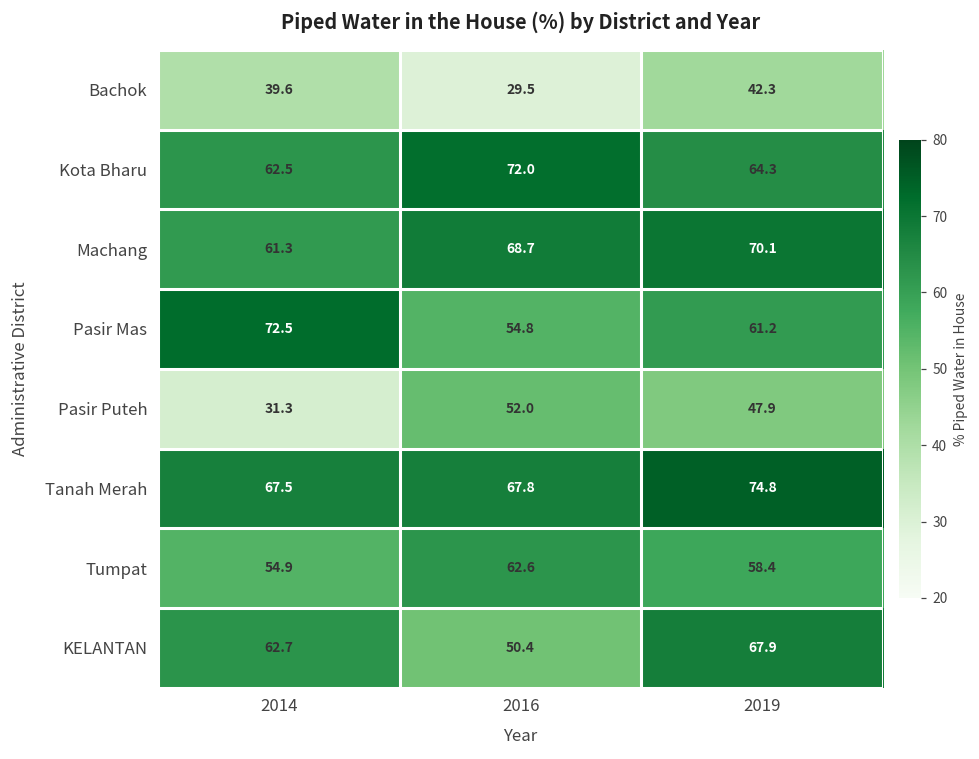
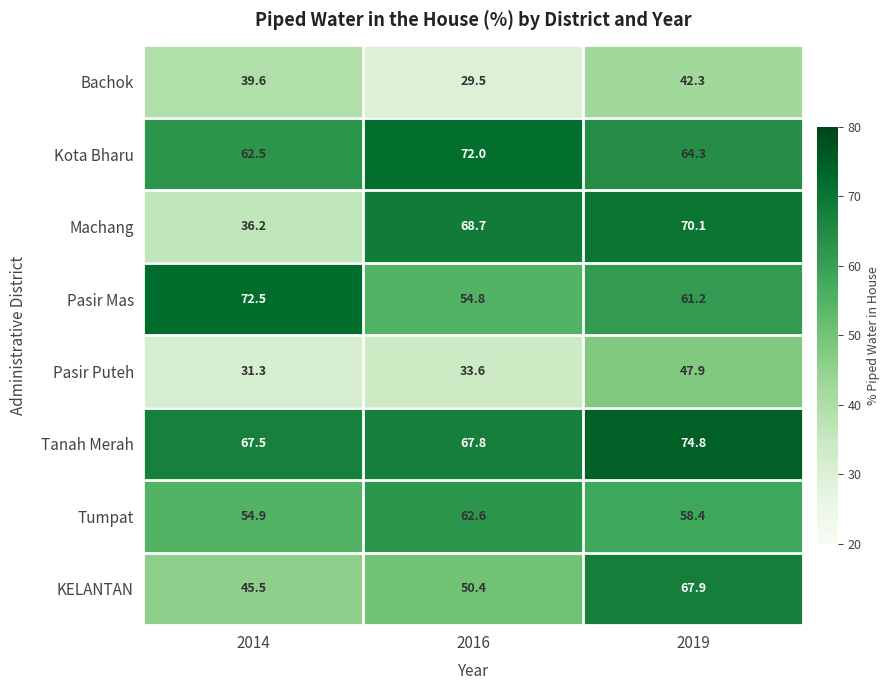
Machang, 2014: 61.3 -> 36.2
Pasir Puteh, 2016: 52.0 -> 33.6
KELANTAN, 2014: 62.7 -> 45.5
